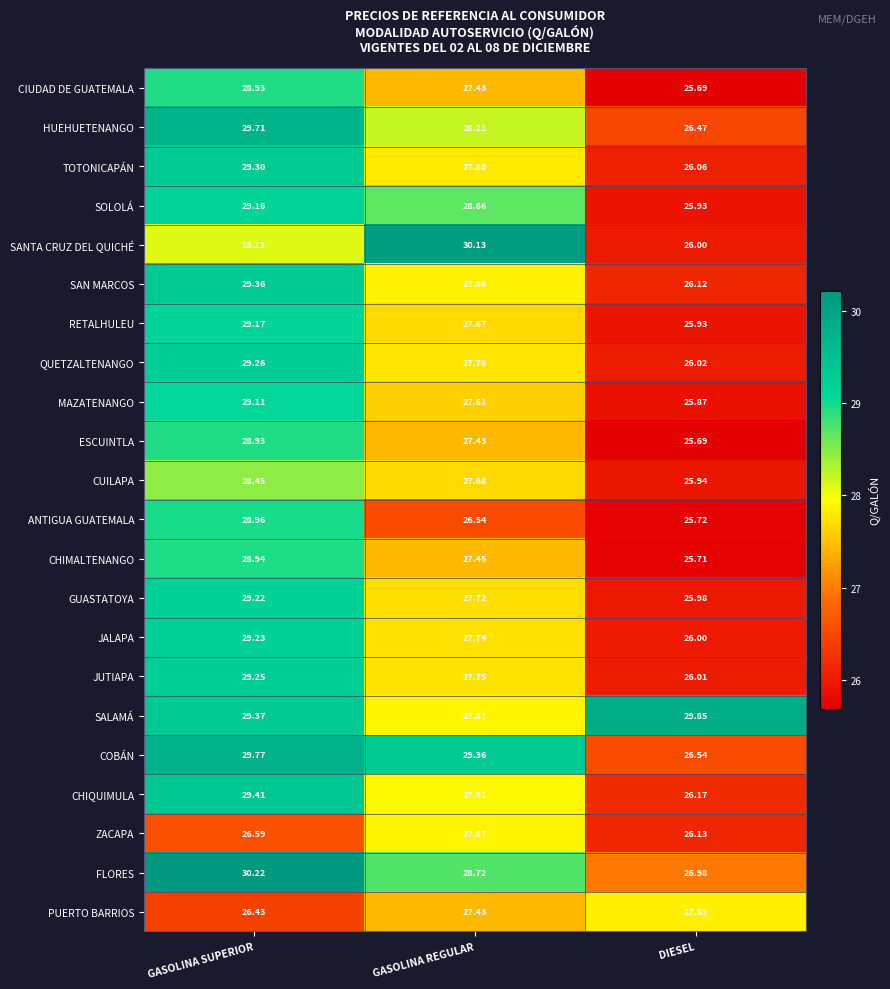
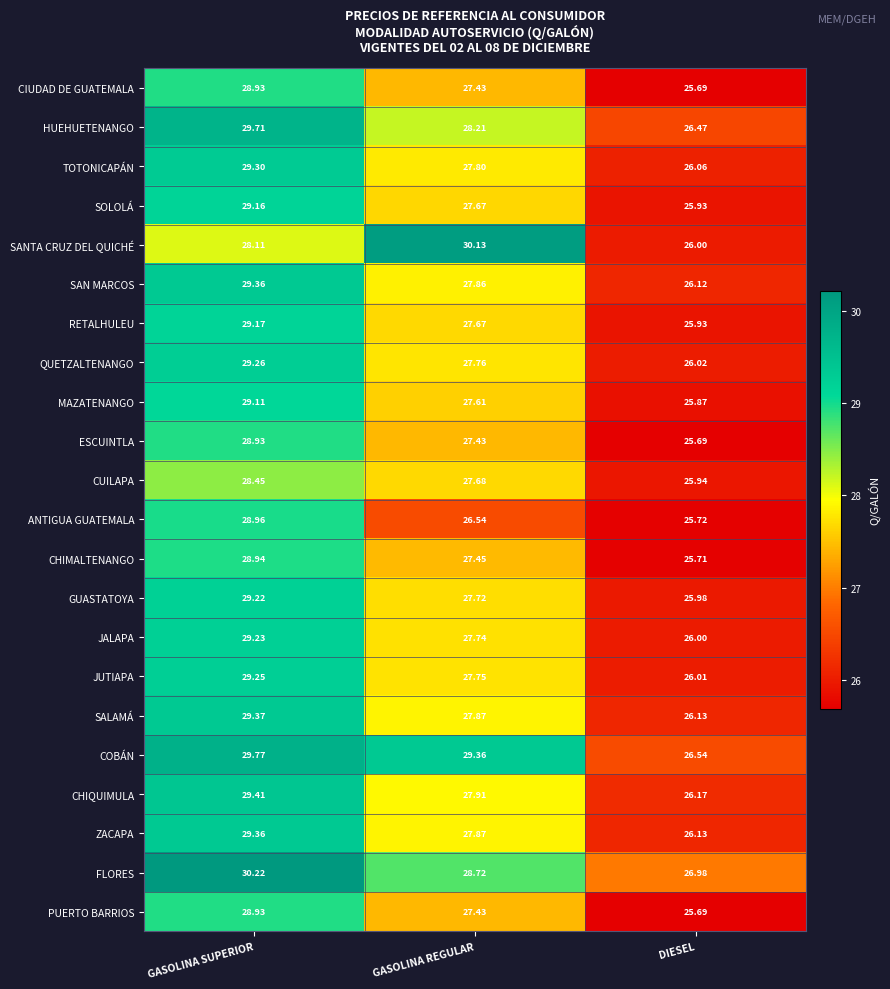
SOLOLÁ, GASOLINA REGULAR: 28.66 -> 27.67
SALAMÁ, DIESEL: 29.85 -> 26.13
ZACAPA, GASOLINA SUPERIOR: 26.59 -> 29.36
PUERTO BARRIOS, GASOLINA SUPERIOR: 26.43 -> 28.93
PUERTO BARRIOS, DIESEL: 27.83 -> 25.69
